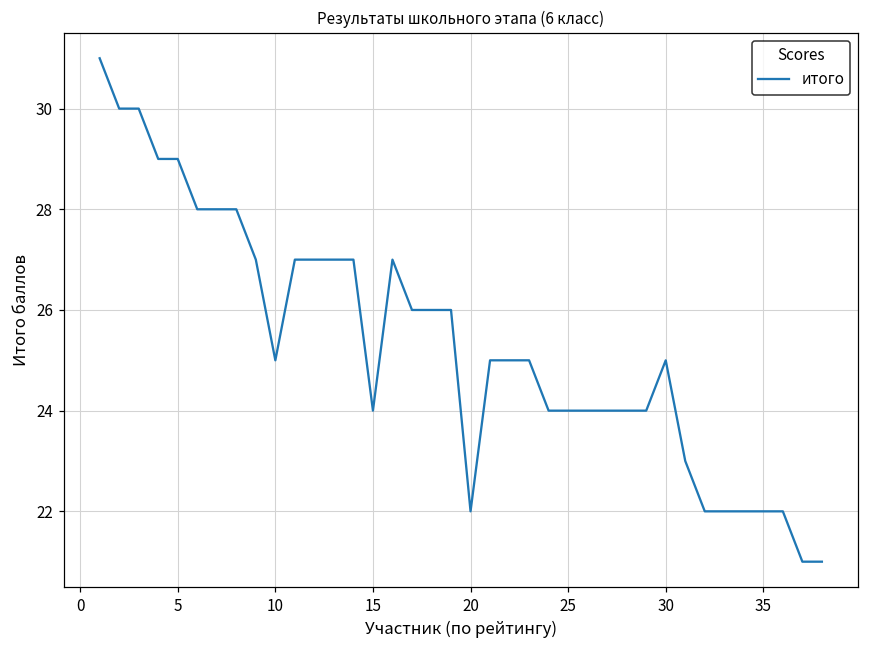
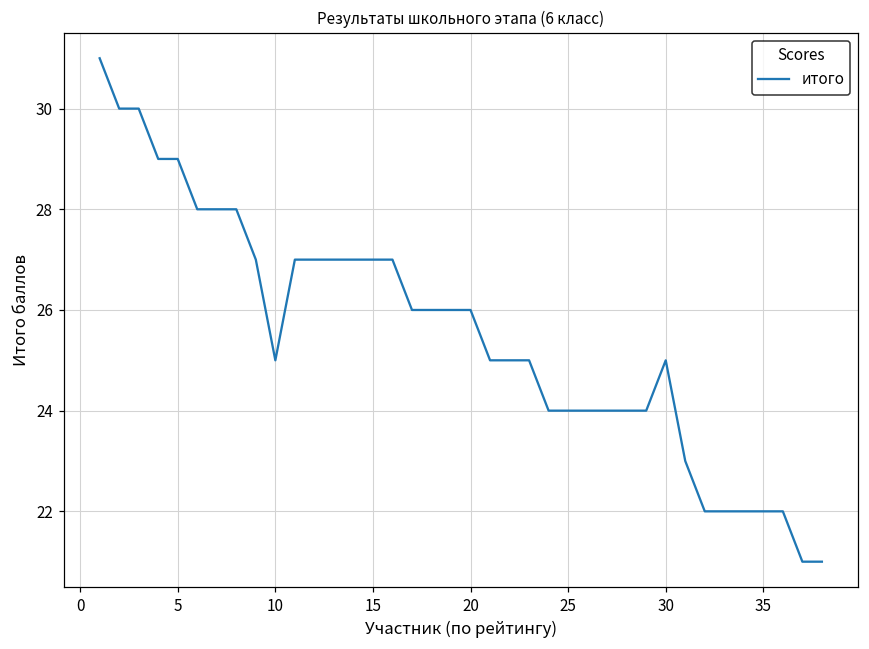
15: 24 -> 27
20: 22 -> 26
